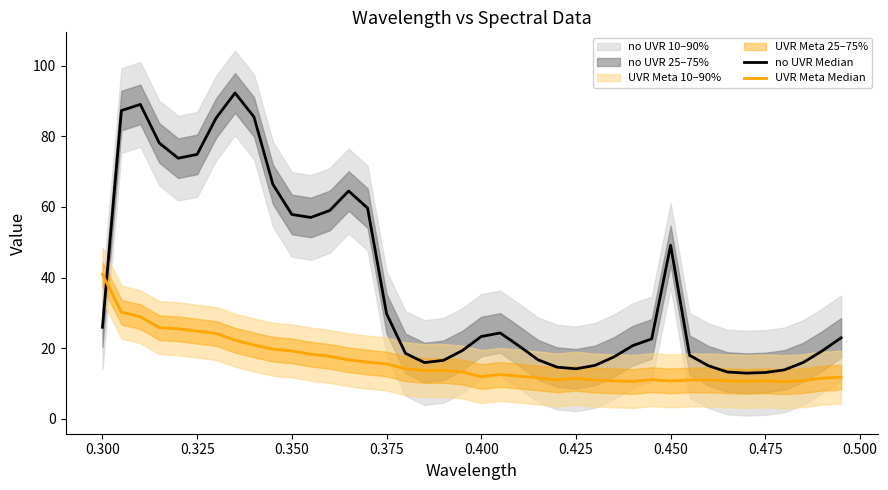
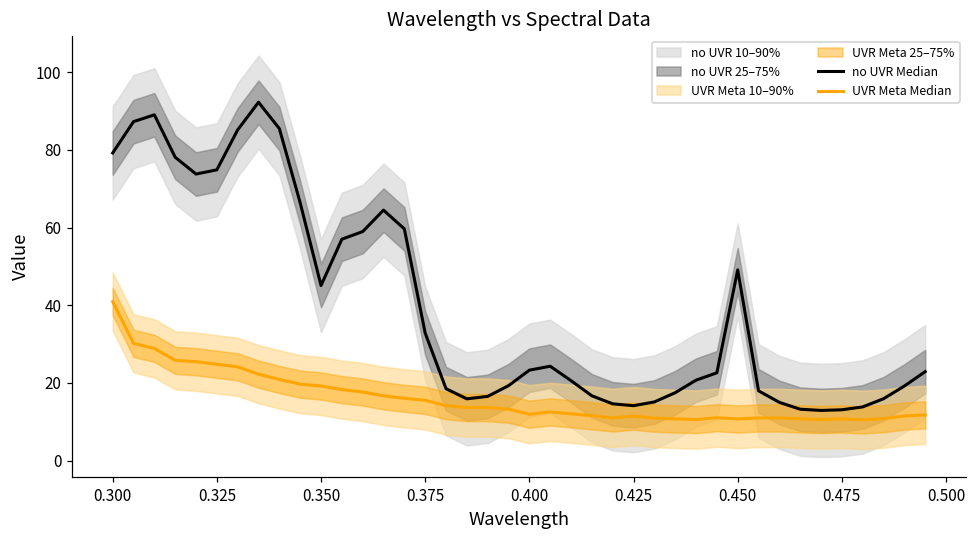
no UVR Median, 0.300: 26 -> 79
no UVR Median, 0.350: 58 -> 45
no UVR Median, 0.375: 30 -> 33
